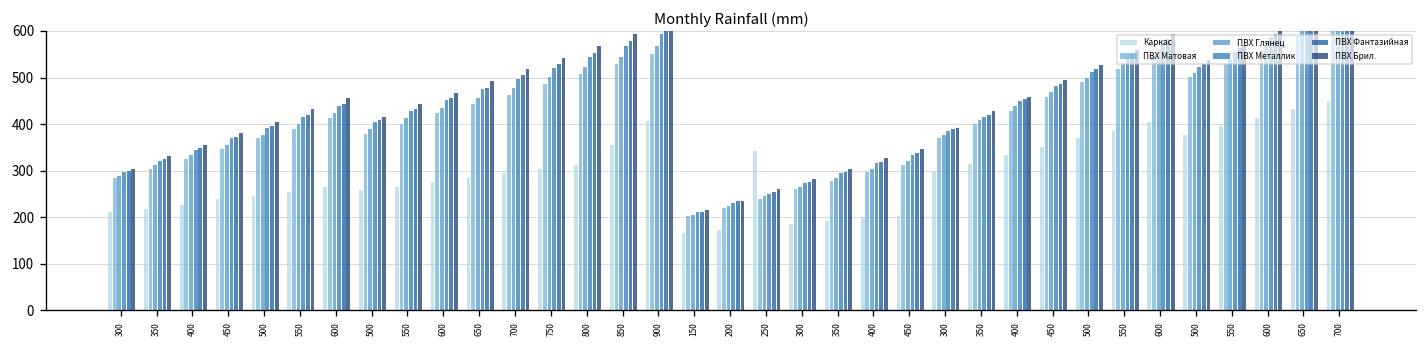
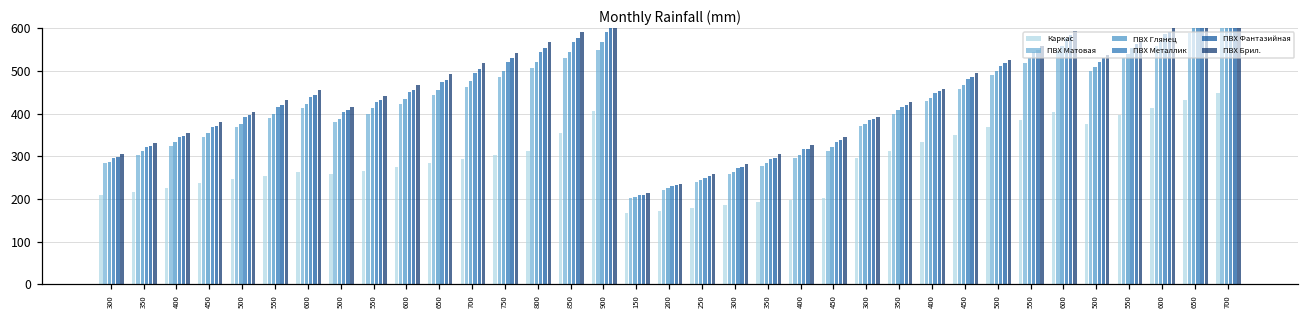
Каркас, 250: 340 -> 180
